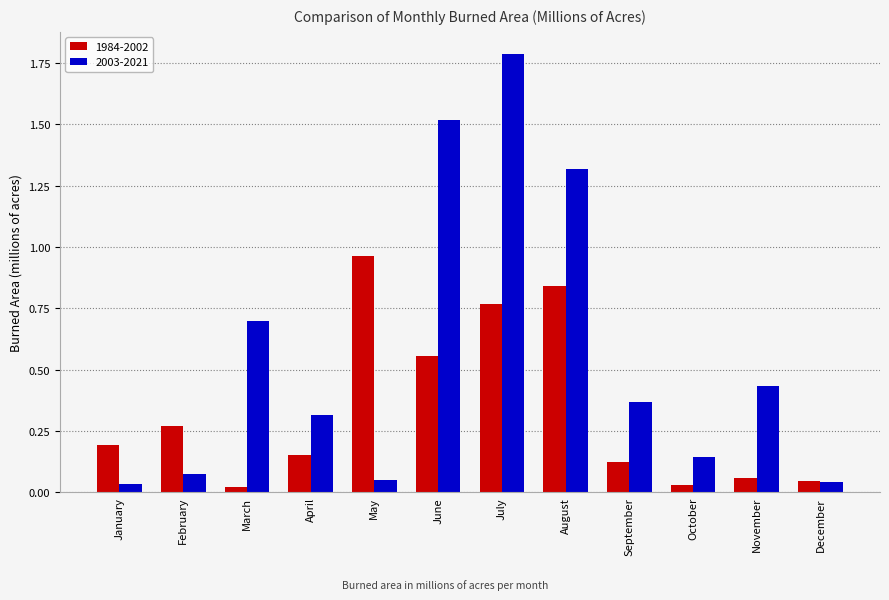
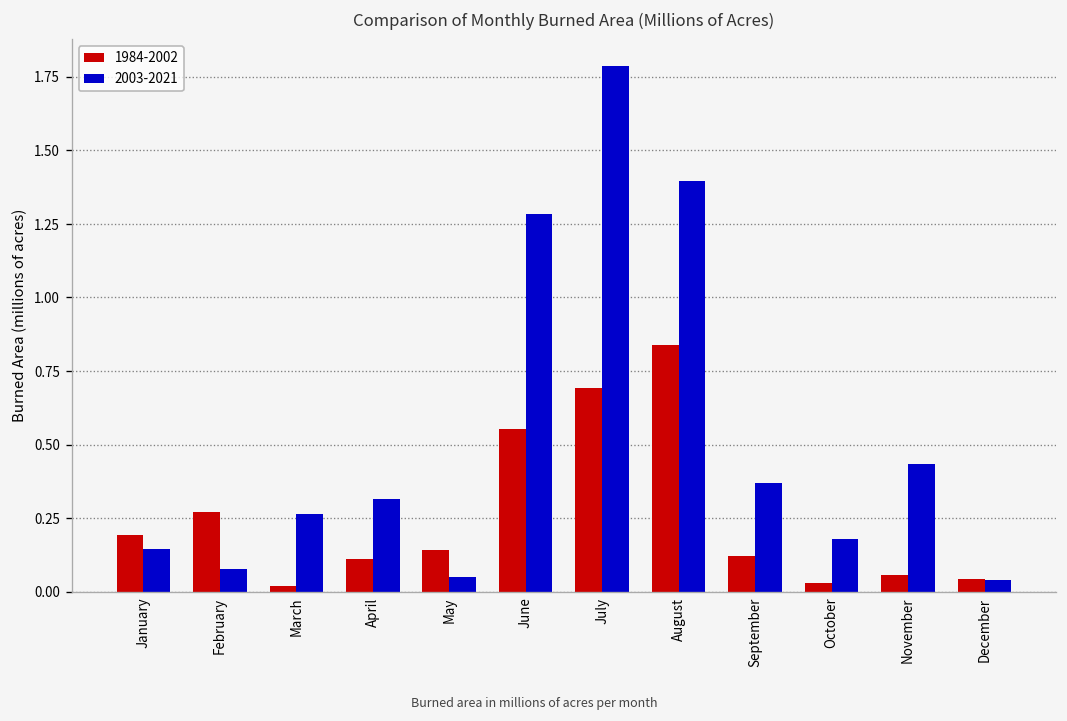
2003-2021, January: 0.04 -> 0.15
2003-2021, March: 0.70 -> 0.26
1984-2002, April: 0.15 -> 0.11
1984-2002, May: 0.96 -> 0.14
2003-2021, June: 1.52 -> 1.28
1984-2002, July: 0.77 -> 0.69
2003-2021, August: 1.32 -> 1.39
2003-2021, October: 0.14 -> 0.18
